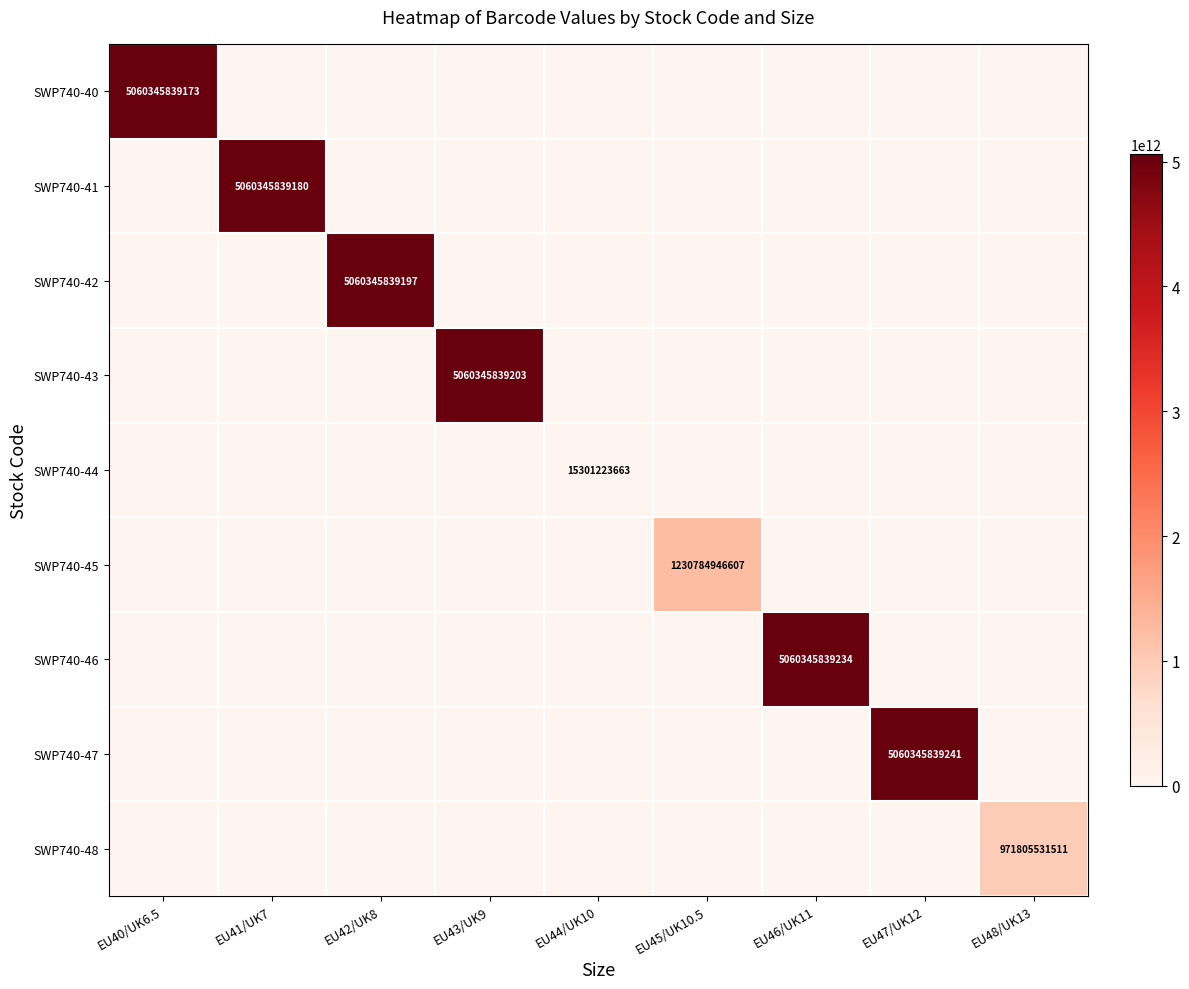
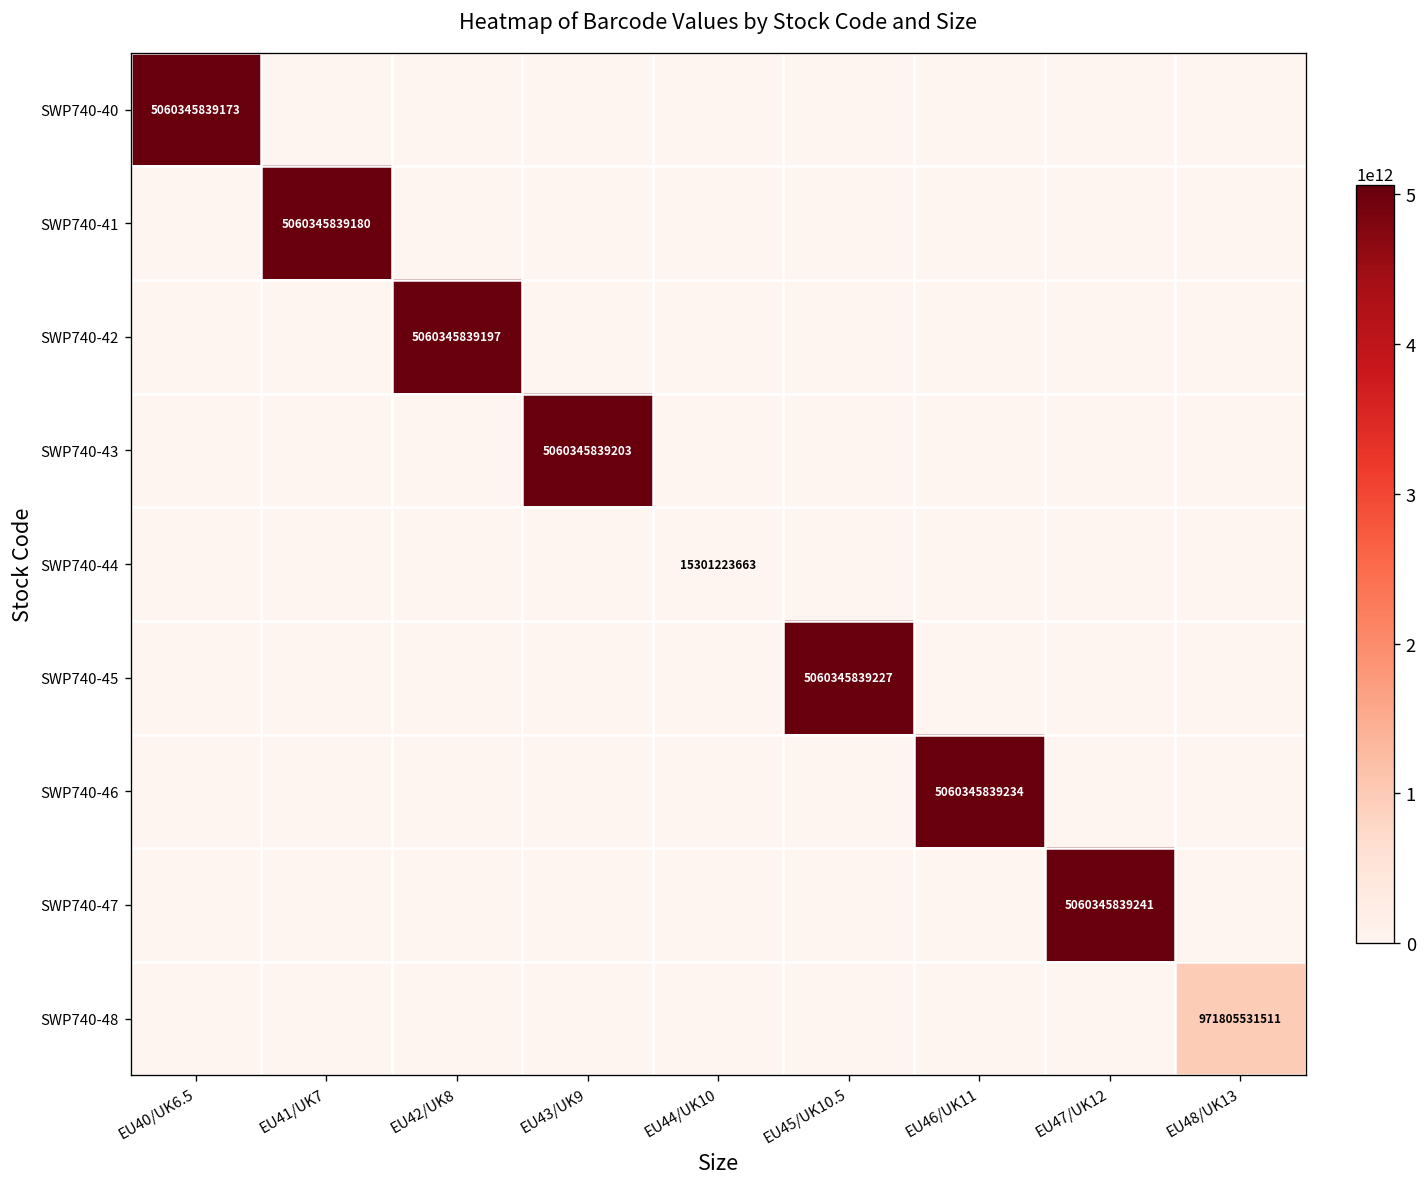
SWP740-45, EU45/UK10.5: 1230784946607 -> 5060345839227
